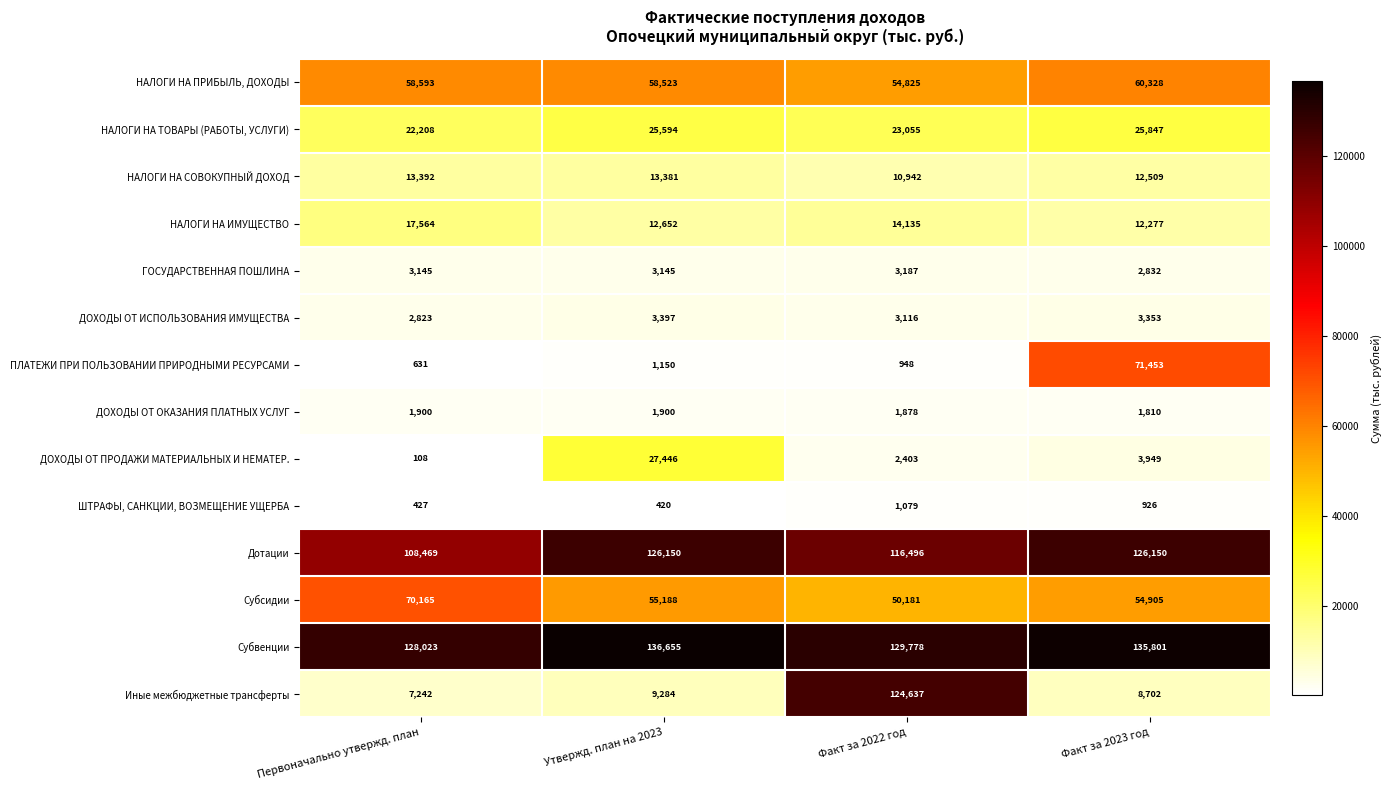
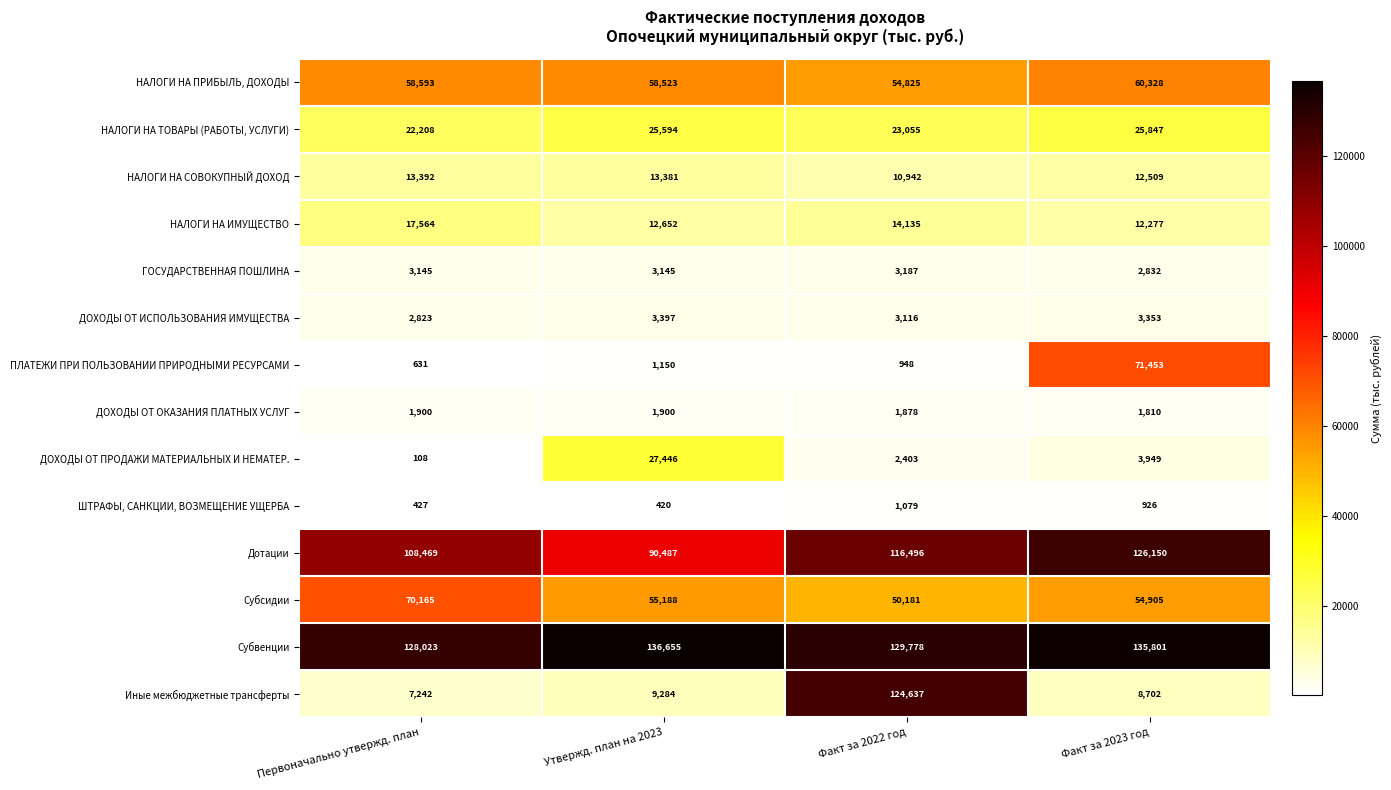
Дотации, Утвержд. план на 2023: 126,150 -> 90,487
